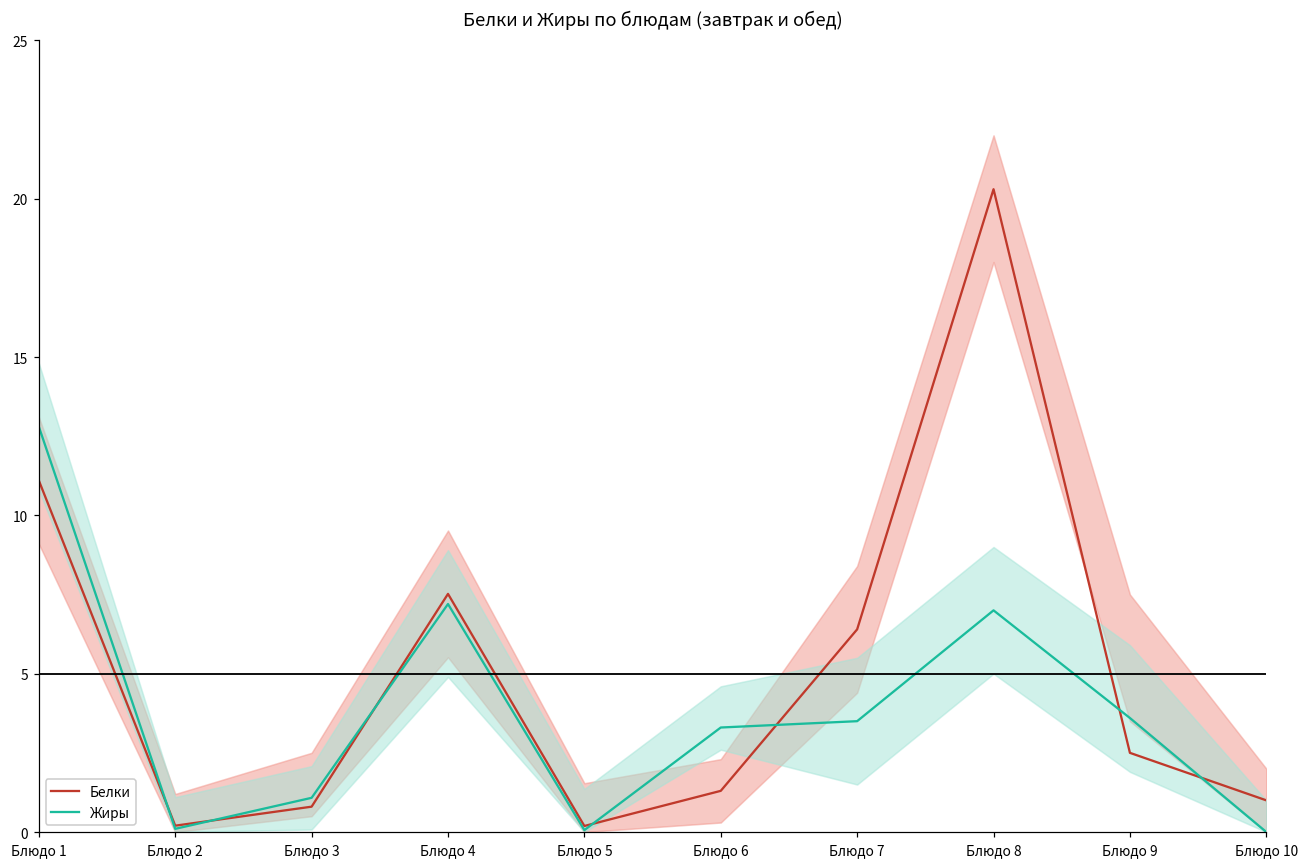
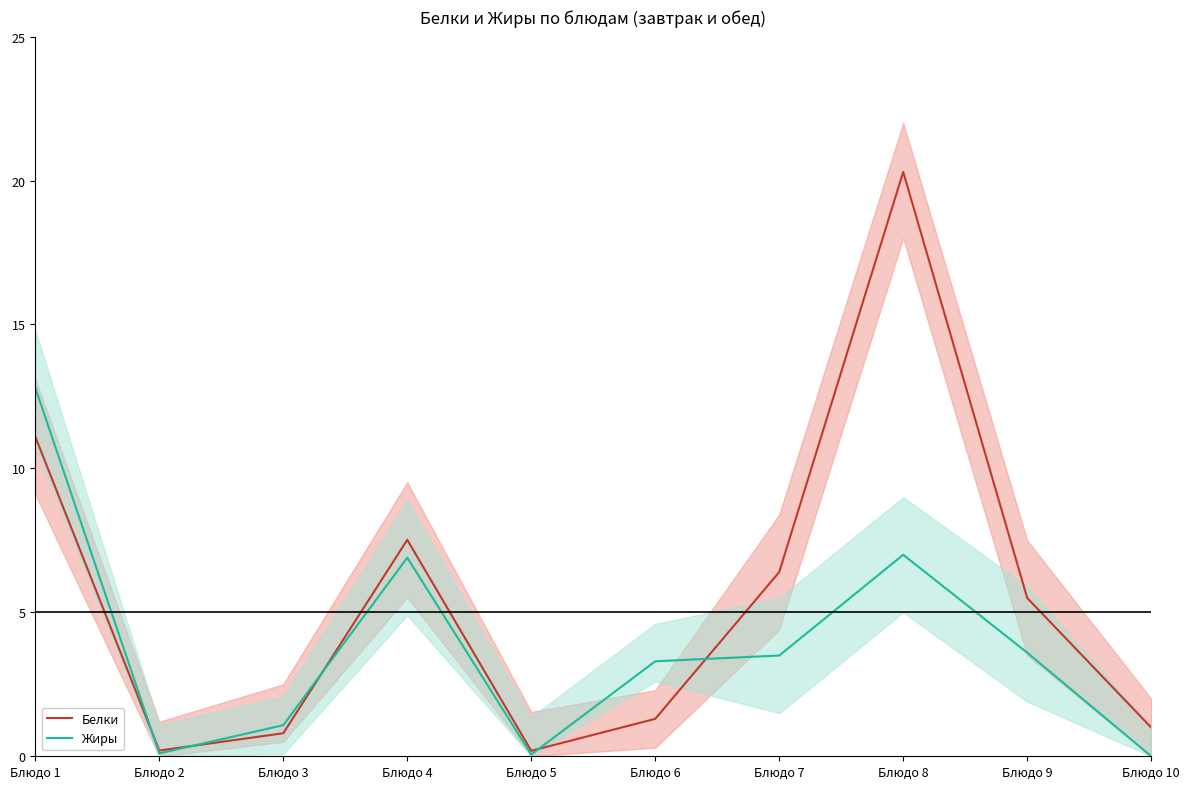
Жиры, Блюдо 4: 7.2 -> 6.9
Белки, Блюдо 9: 2.5 -> 5.5
